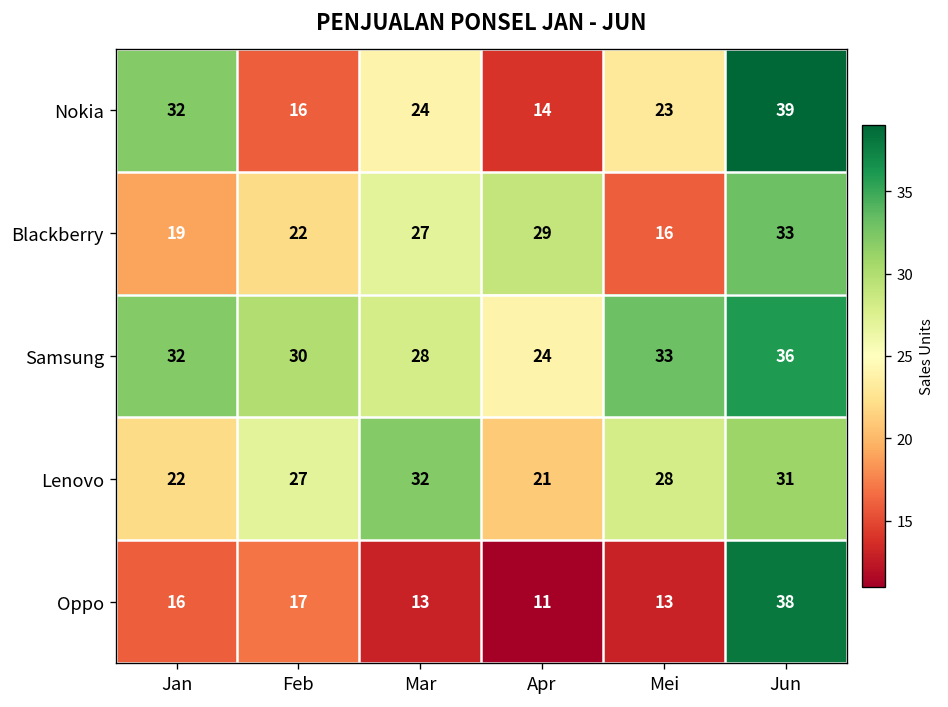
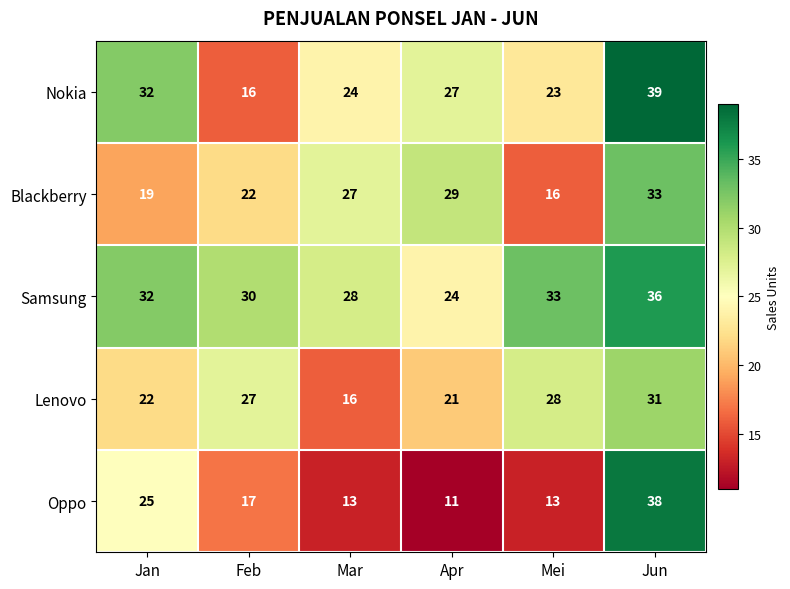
Nokia, Apr: 14 -> 27
Lenovo, Mar: 32 -> 16
Oppo, Jan: 16 -> 25
